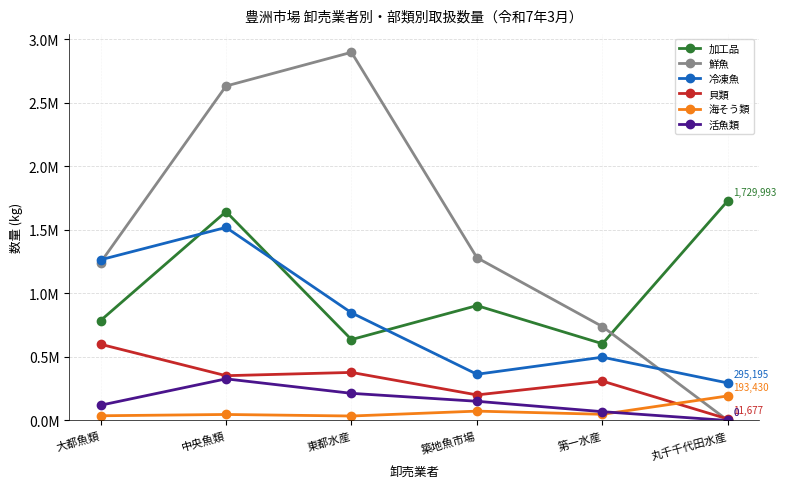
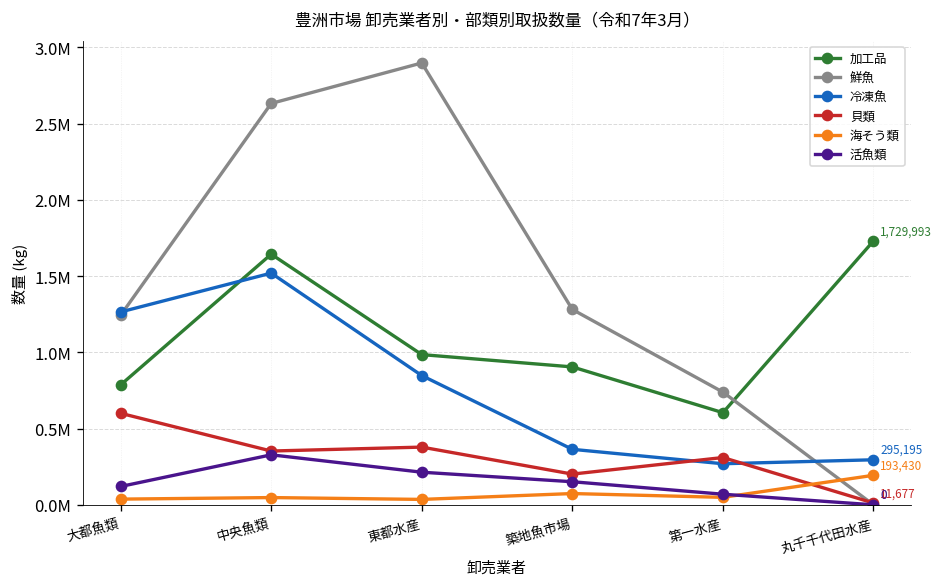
加工品, 東都水産: 640000 -> 980000
冷凍魚, 第一水産: 500000 -> 270000
